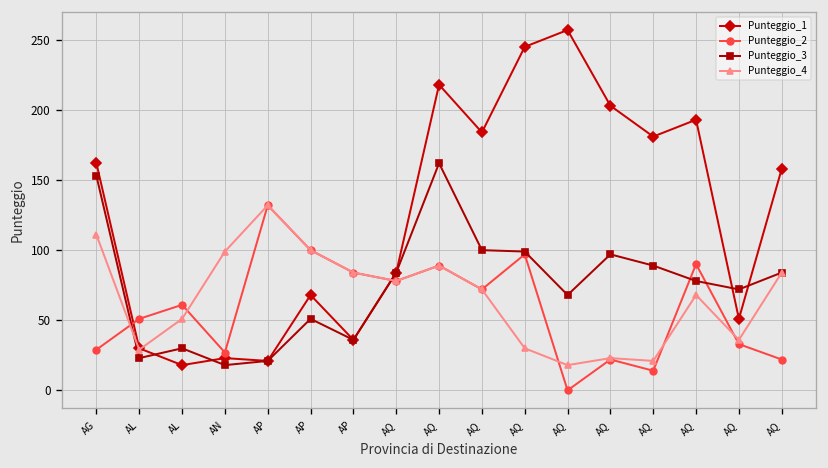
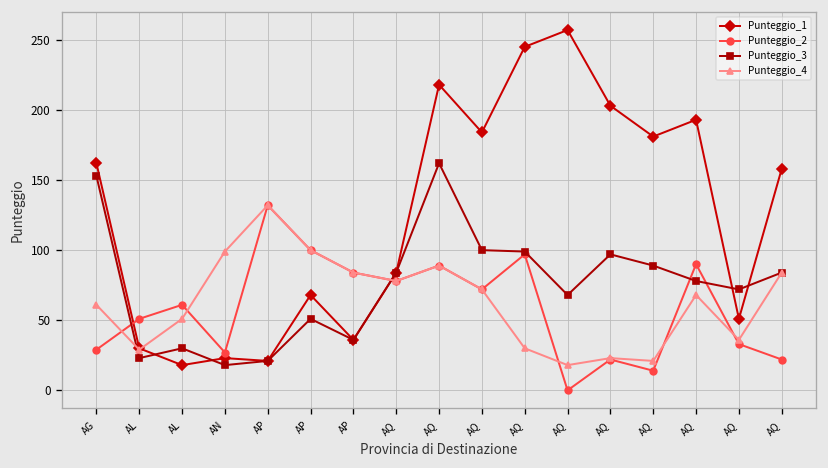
Punteggio_4, AG: 111 -> 61
